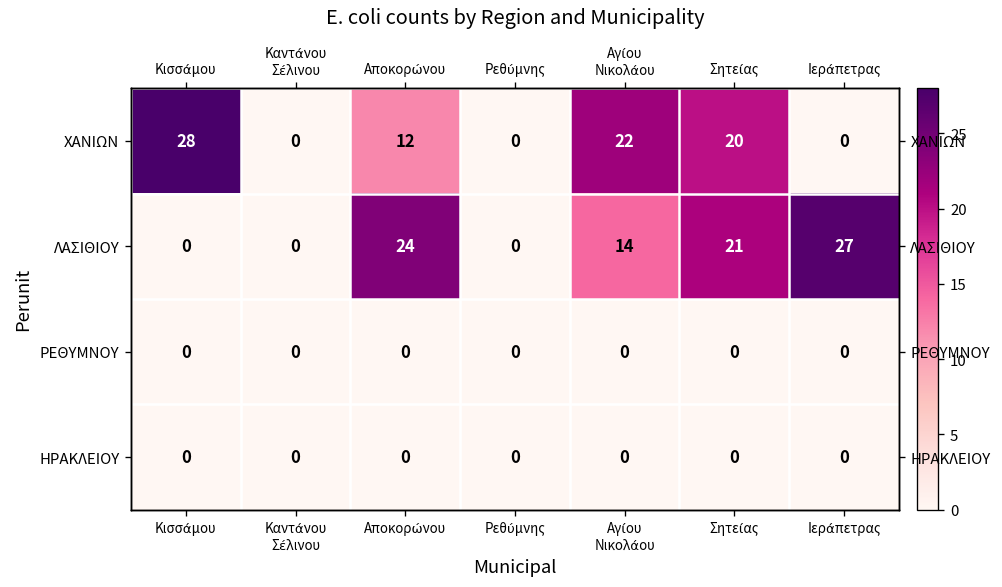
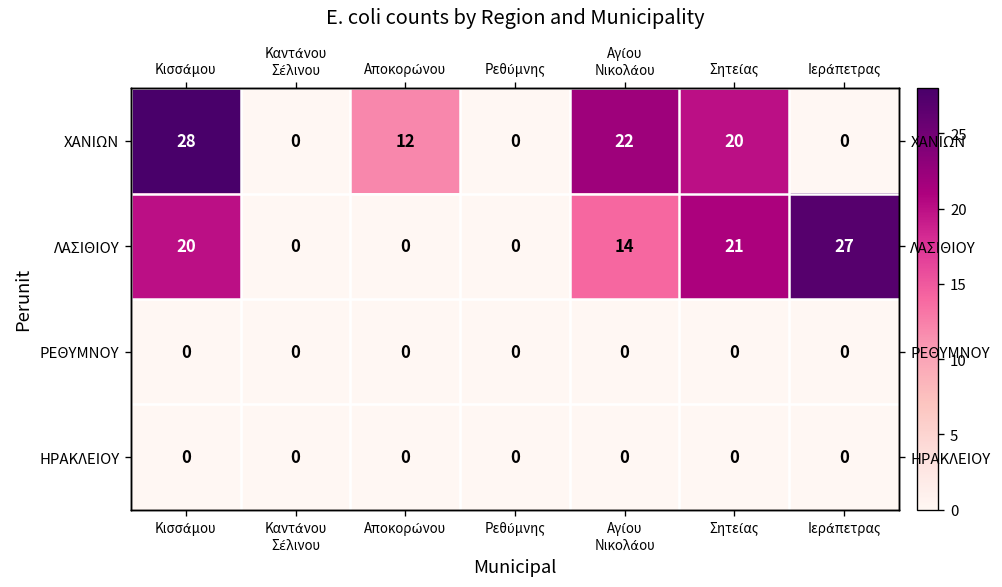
ΛΑΣΙΘΙΟΥ, Κισσάμου: 0 -> 20
ΛΑΣΙΘΙΟΥ, Αποκορώνου: 24 -> 0
